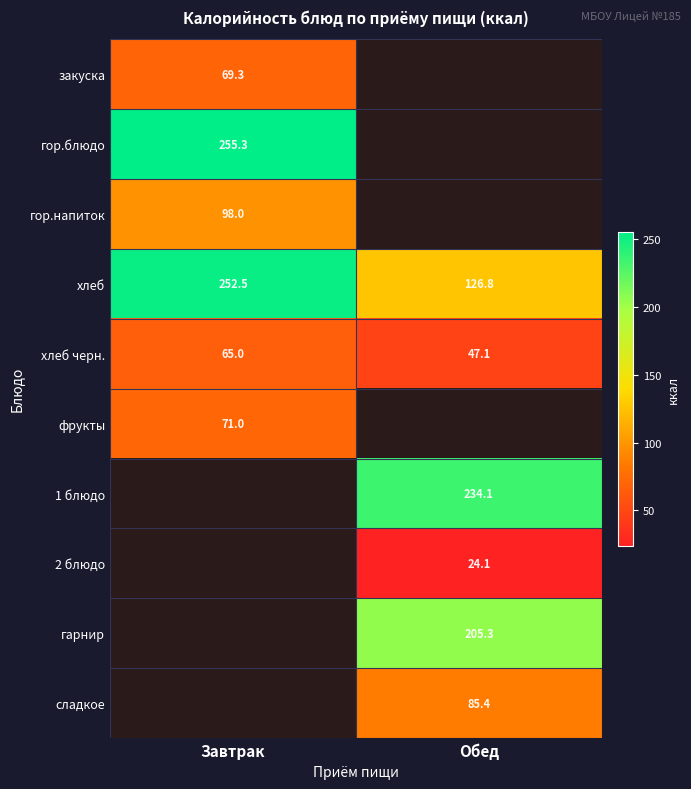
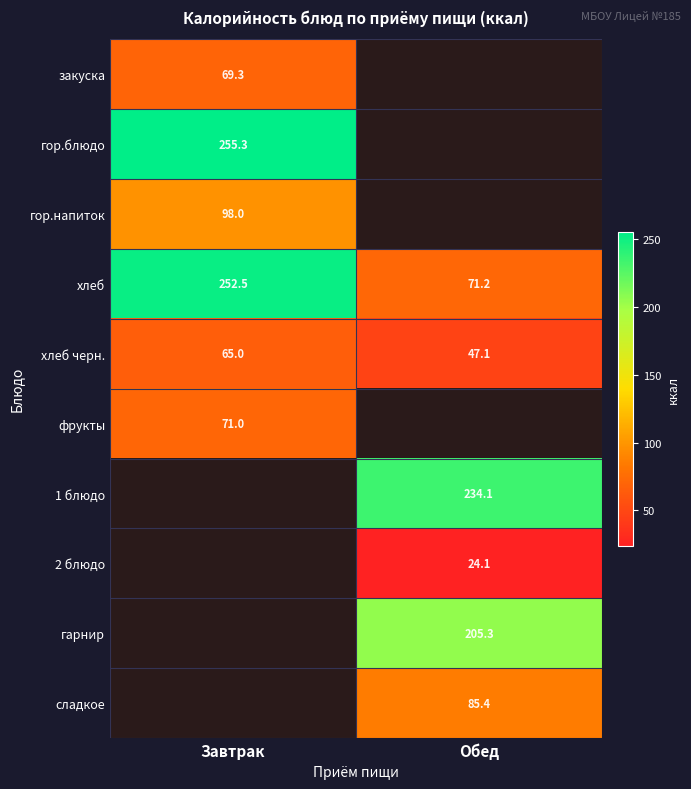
хлеб, Обед: 126.8 -> 71.2
